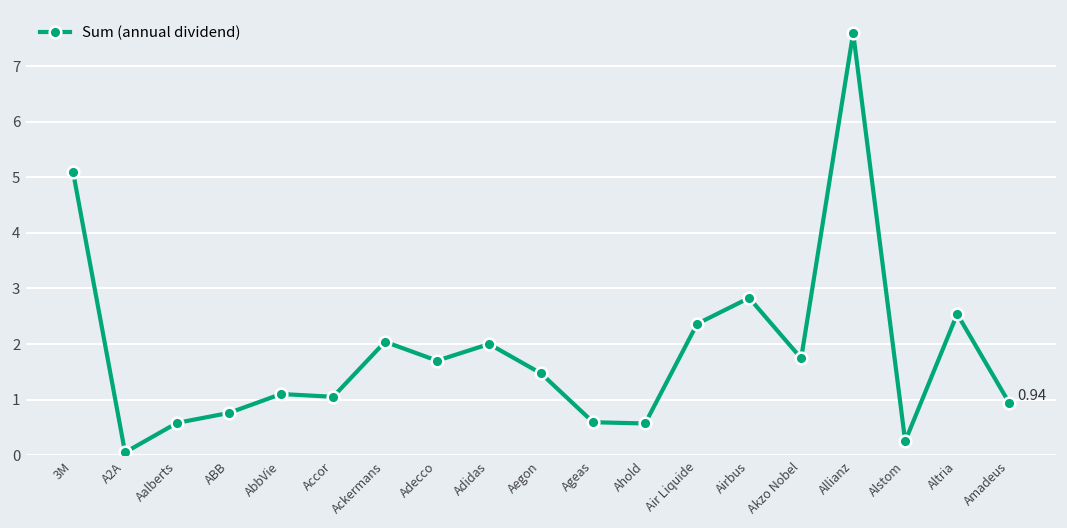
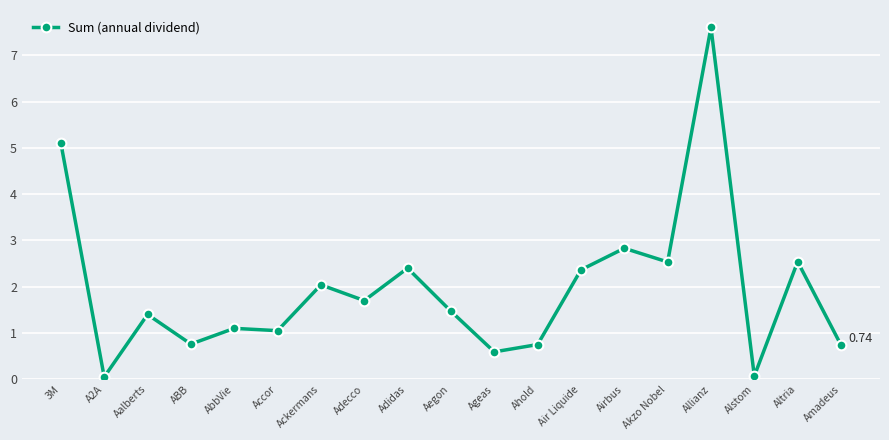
Aalberts: 0.6 -> 1.4
Adidas: 2.0 -> 2.4
Ahold: 0.6 -> 0.8
Akzo Nobel: 1.7 -> 2.5
Alstom: 0.3 -> 0.1
Amadeus: 0.94 -> 0.74
